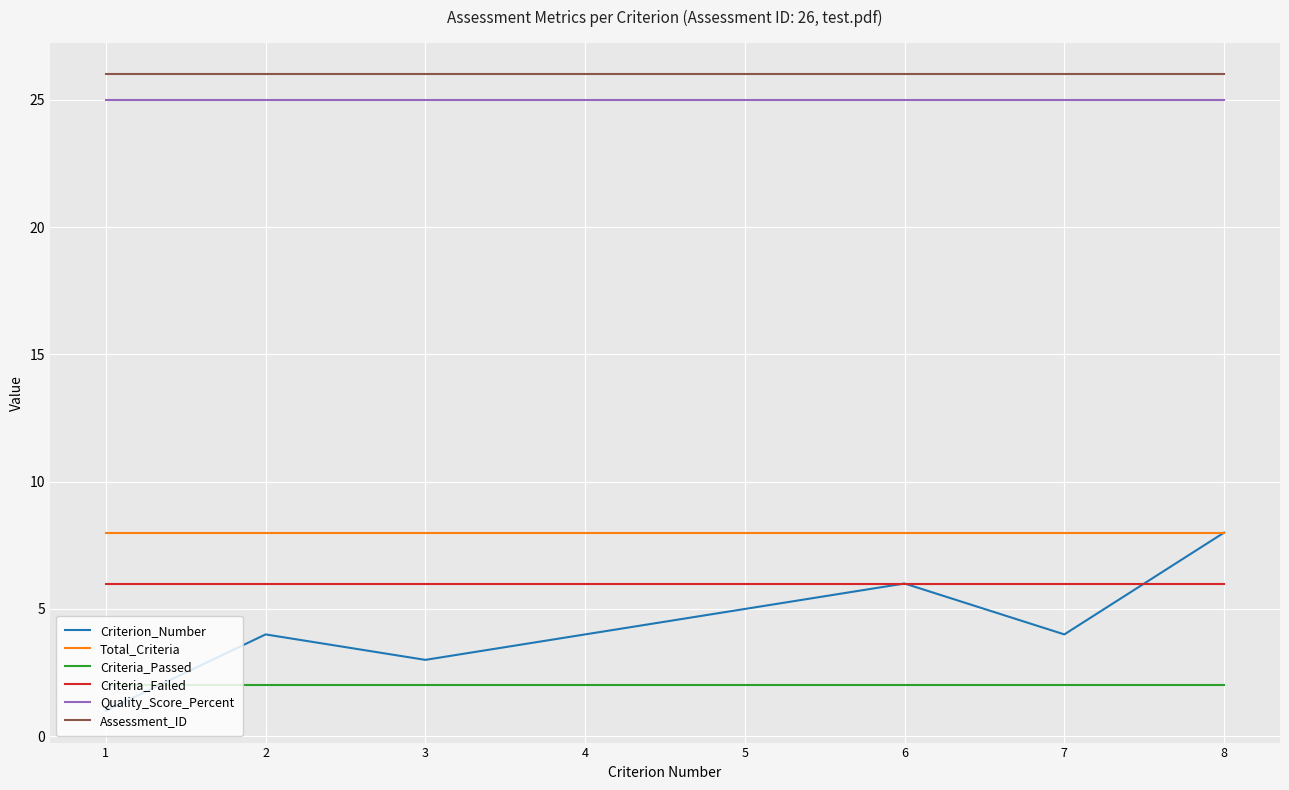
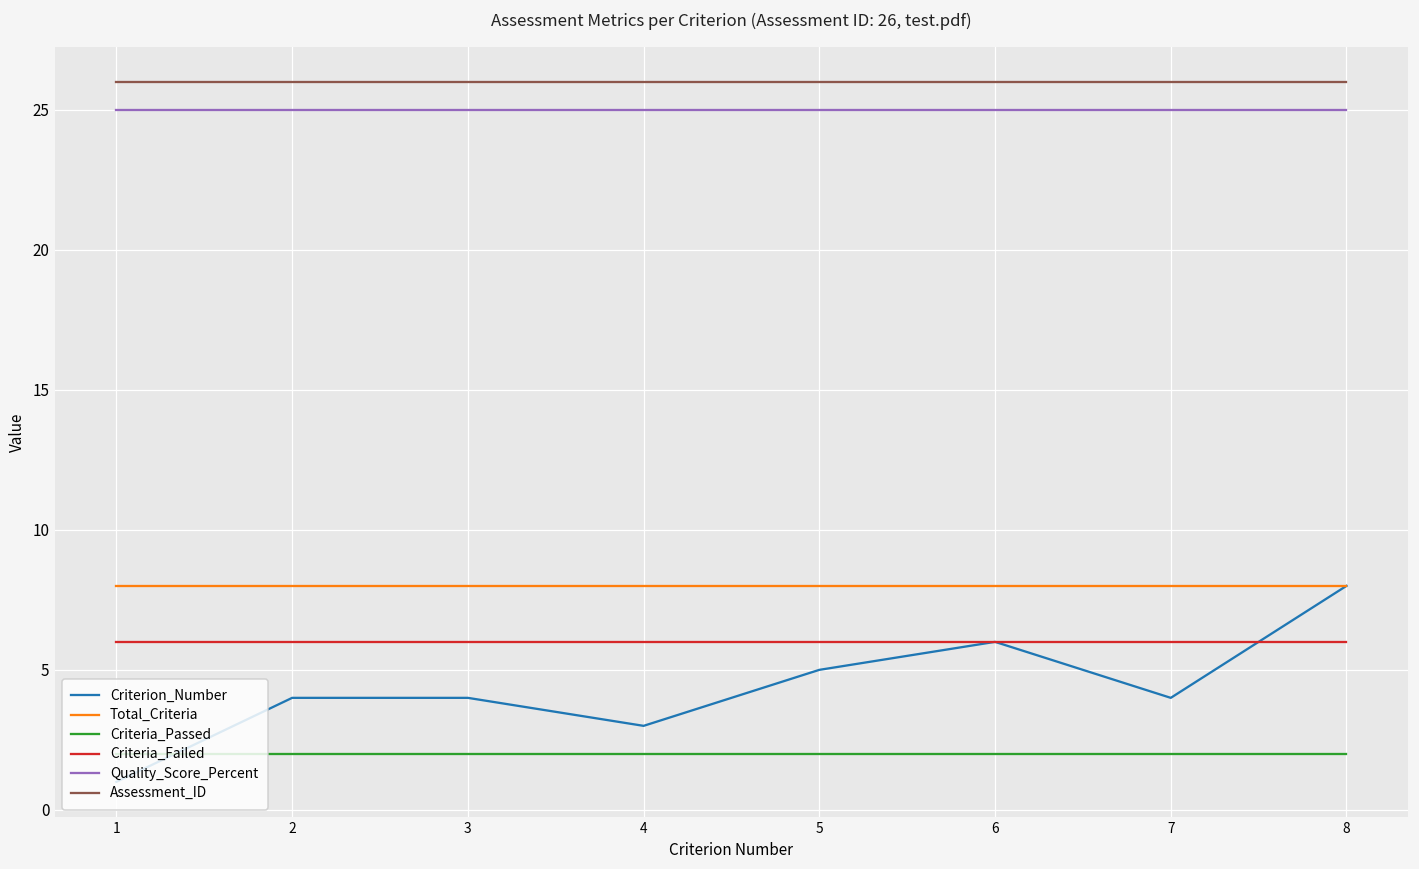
Criterion_Number, 3: 3 -> 4
Criterion_Number, 4: 4 -> 3
